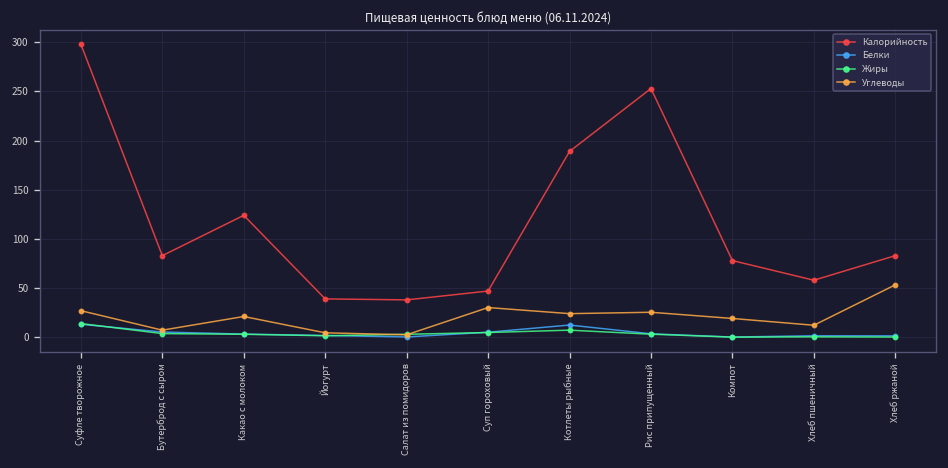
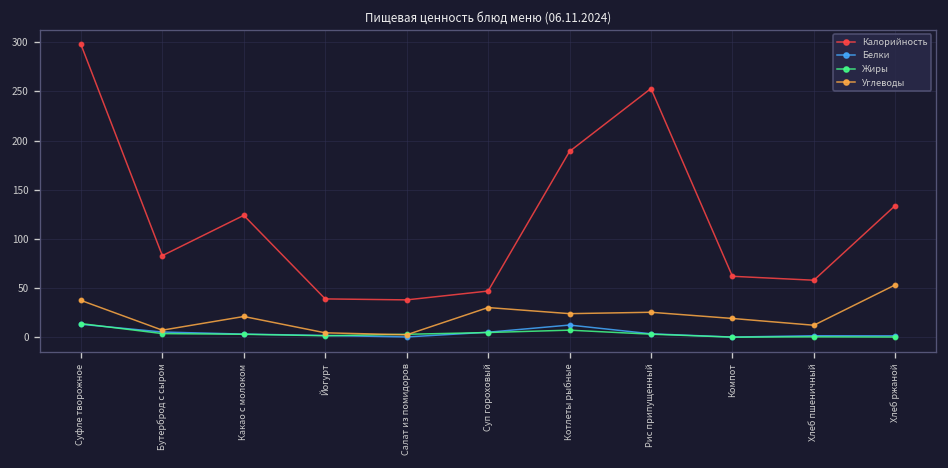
Углеводы, Суфле творожное: 30 -> 40
Калорийность, Компот: 80 -> 60
Калорийность, Хлеб ржаной: 80 -> 130
